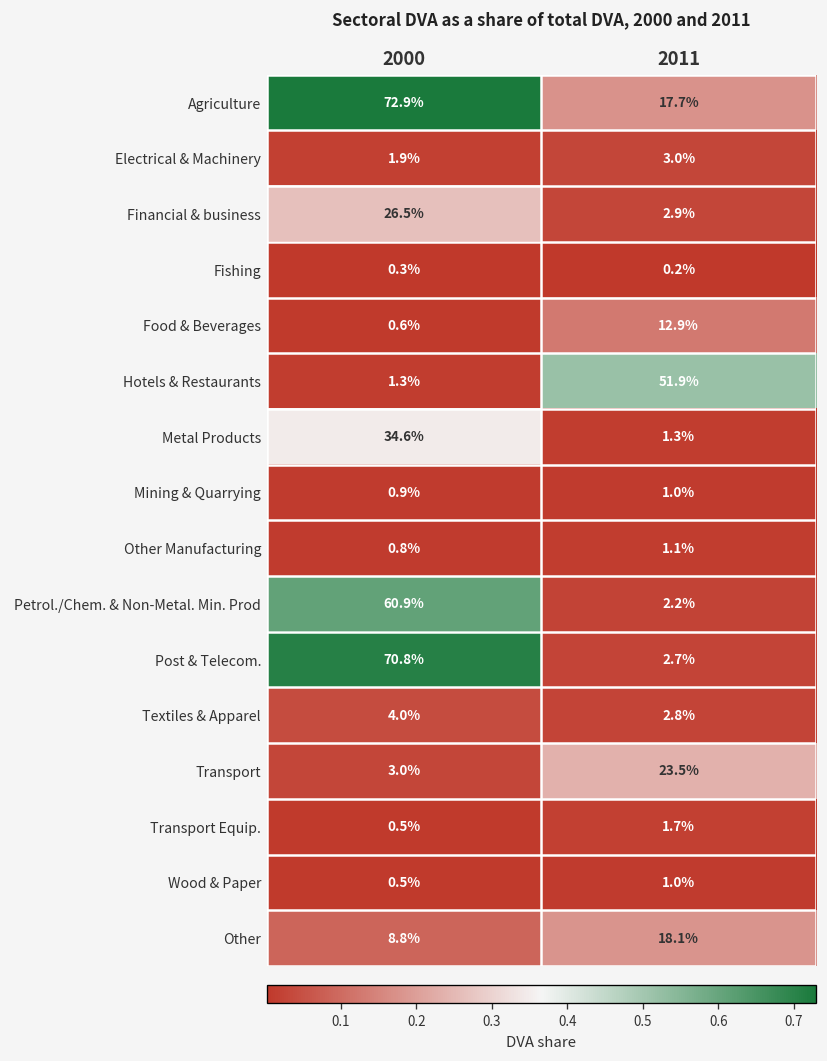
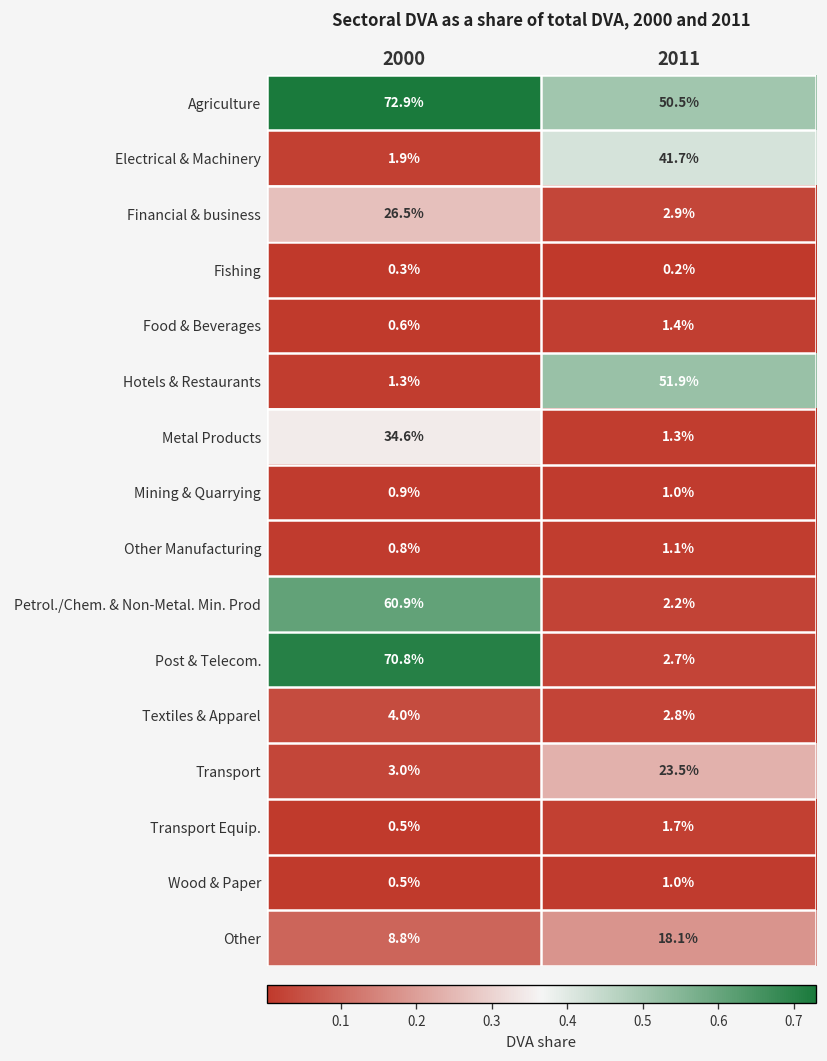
Agriculture, 2011: 17.7% -> 50.5%
Electrical & Machinery, 2011: 3.0% -> 41.7%
Food & Beverages, 2011: 12.9% -> 1.4%
